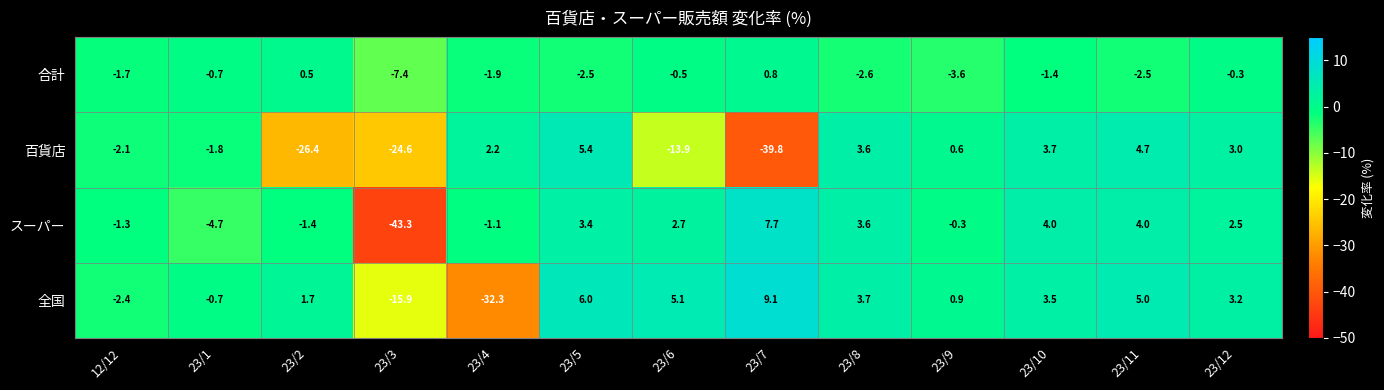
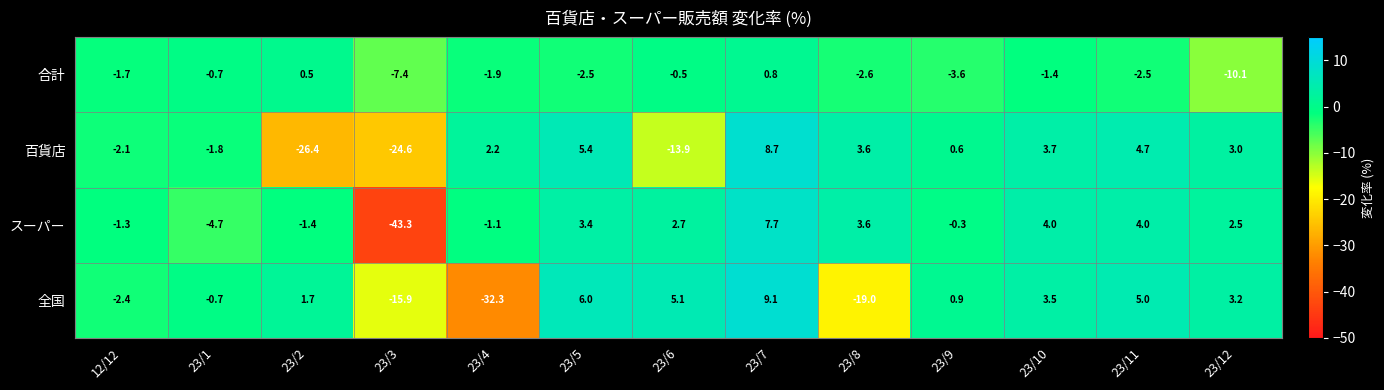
合計, 23/12: -0.3 -> -10.1
百貨店, 23/7: -39.8 -> 8.7
全国, 23/8: 3.7 -> -19.0
